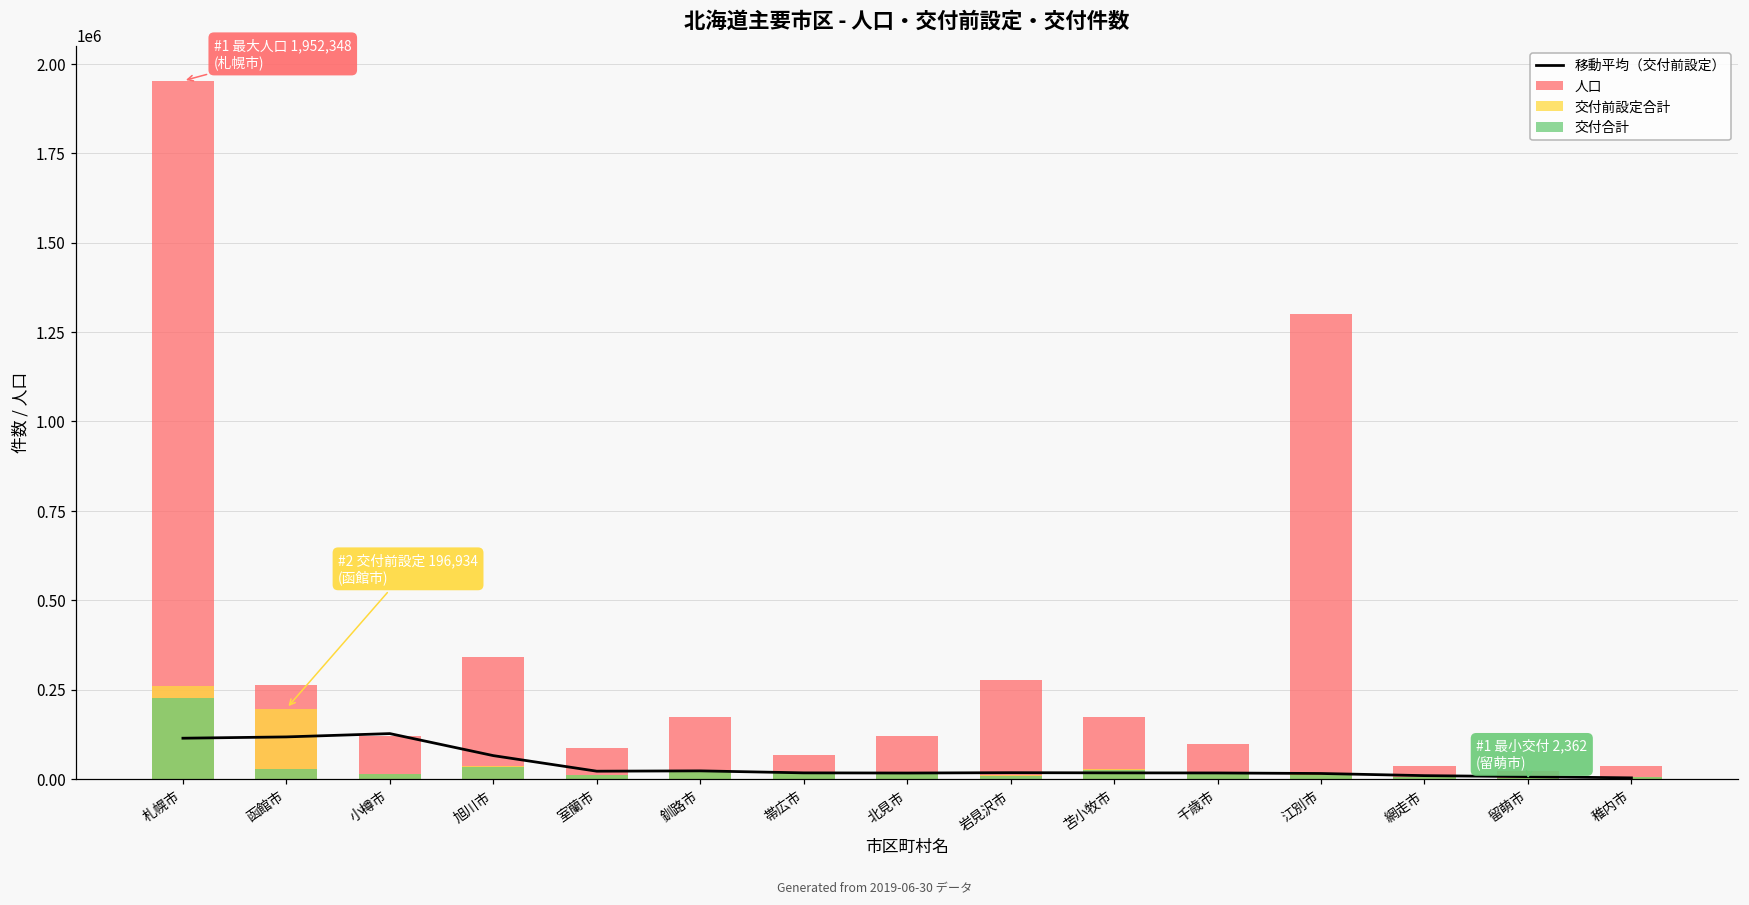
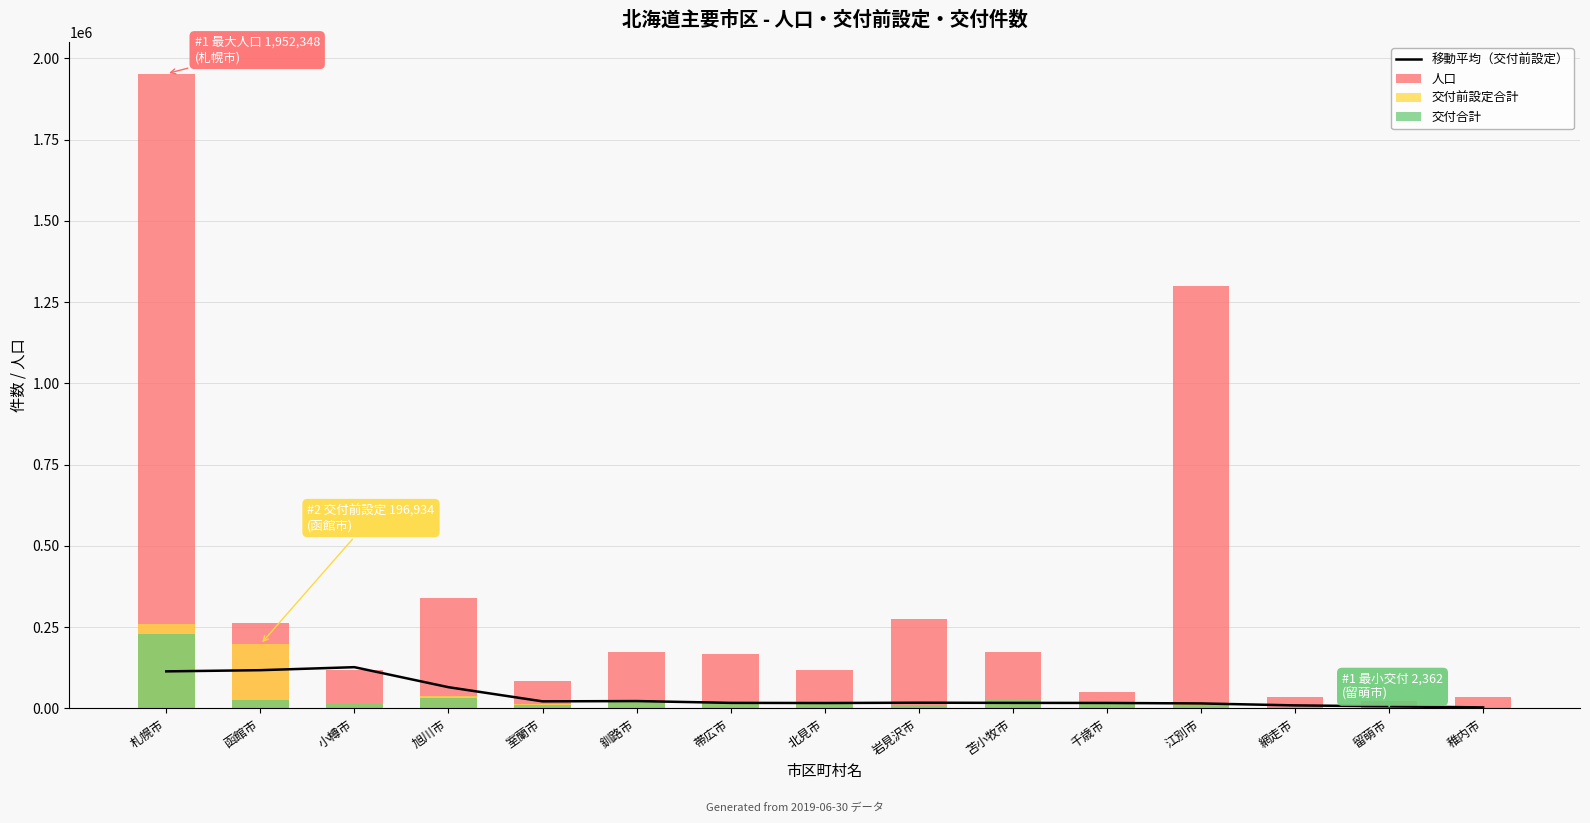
人口, 帯広市: 70000 -> 170000
人口, 千歳市: 100000 -> 50000
